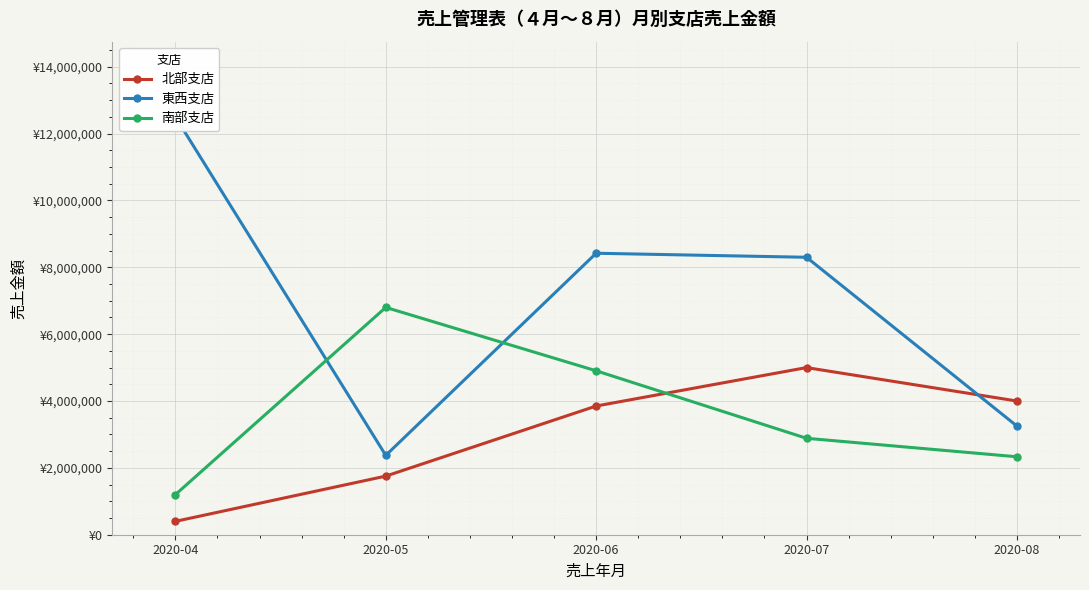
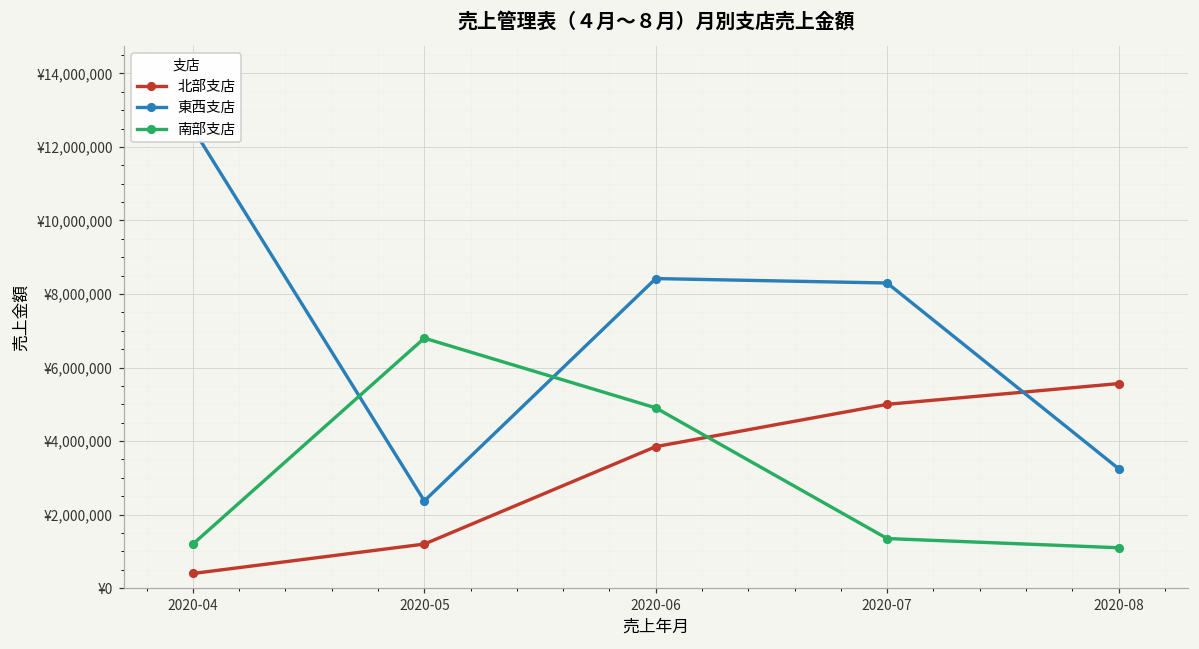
北部支店, 2020-05: ¥1,800,000 -> ¥1,200,000
南部支店, 2020-07: ¥2,900,000 -> ¥1,400,000
北部支店, 2020-08: ¥4,000,000 -> ¥5,600,000
南部支店, 2020-08: ¥2,300,000 -> ¥1,100,000
